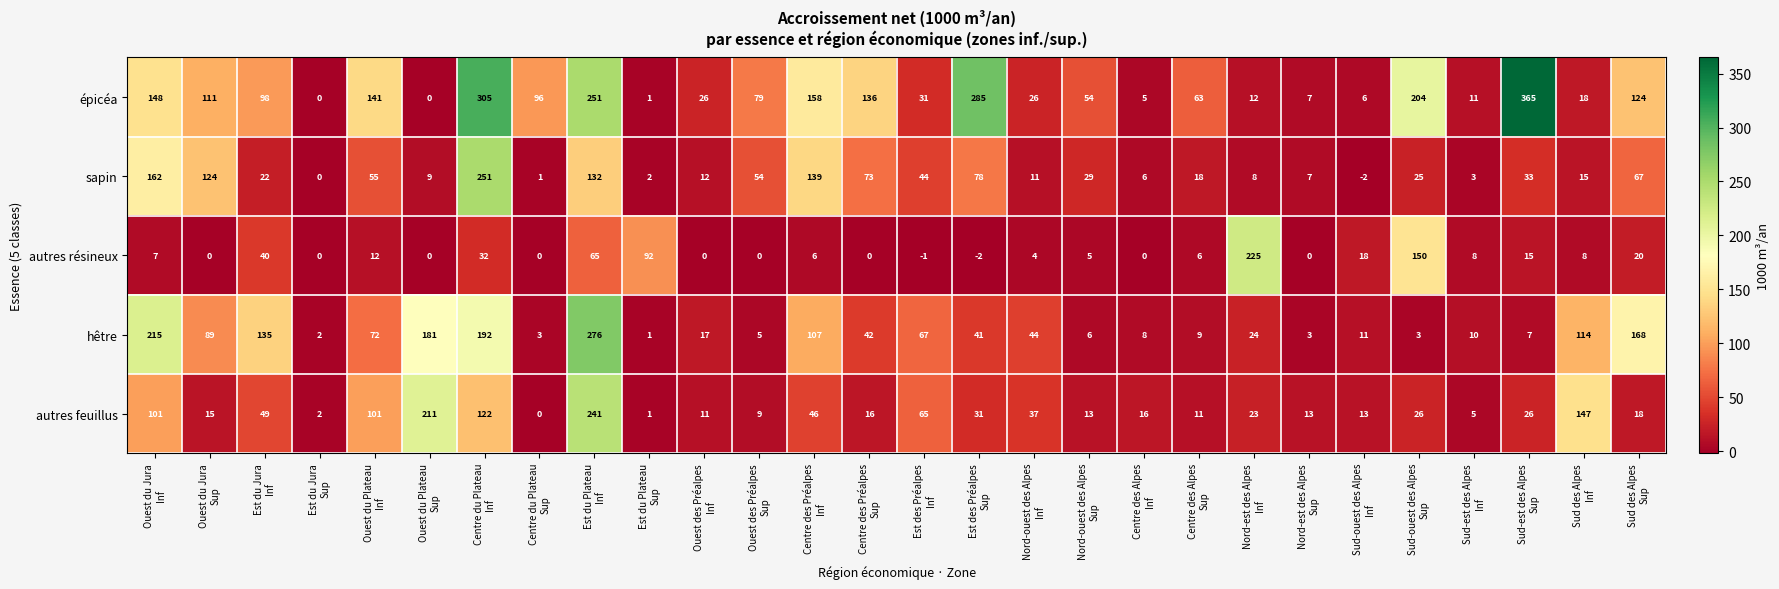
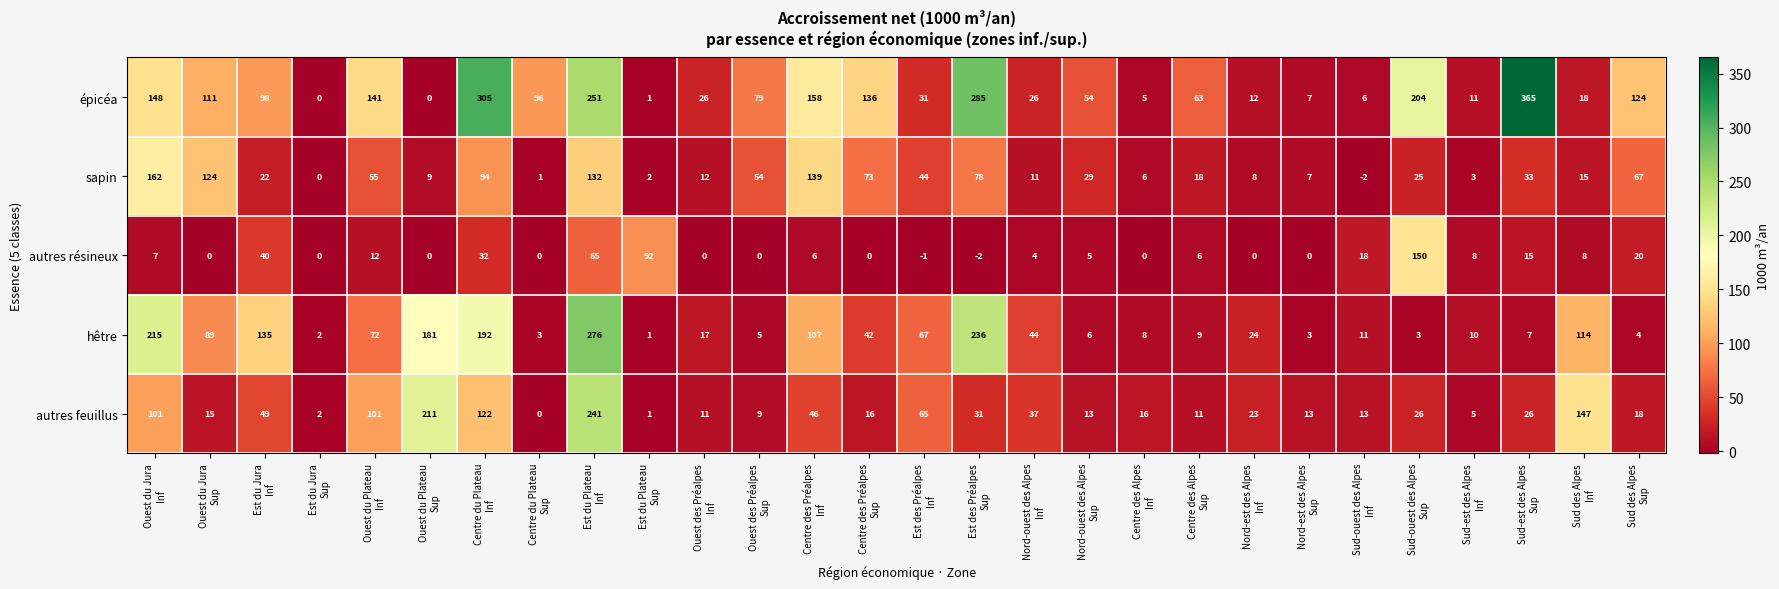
sapin, Centre du Plateau Inf: 251 -> 94
autres résineux, Nord-est des Alpes Inf: 225 -> 0
hêtre, Est des Préalpes Sup: 41 -> 236
hêtre, Sud des Alpes Sup: 168 -> 4
